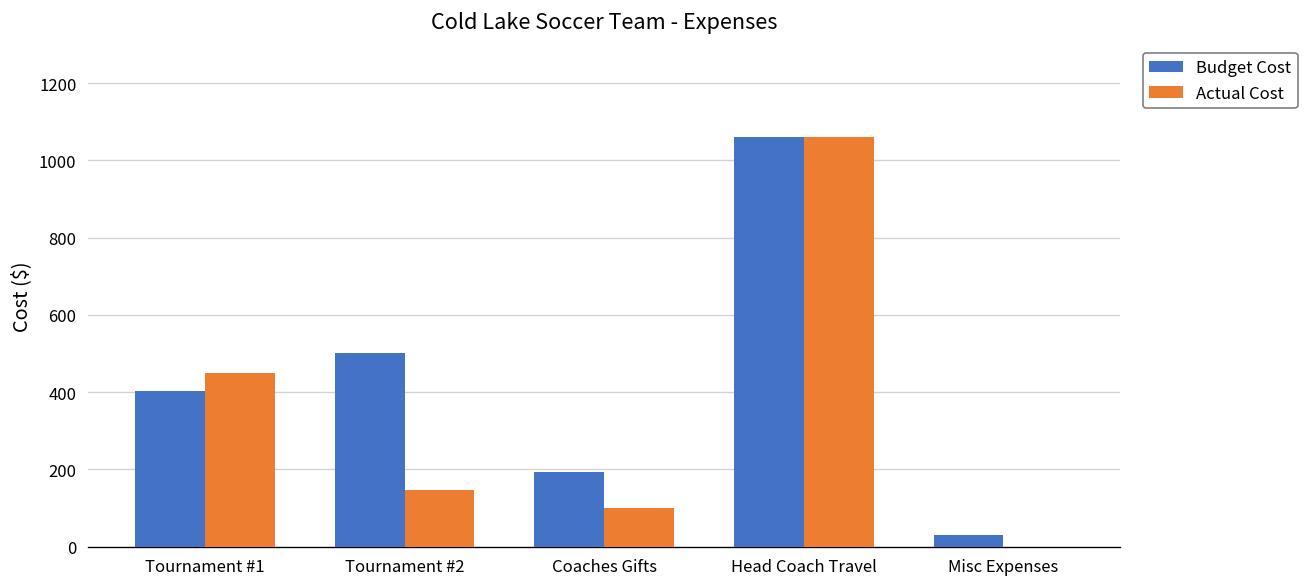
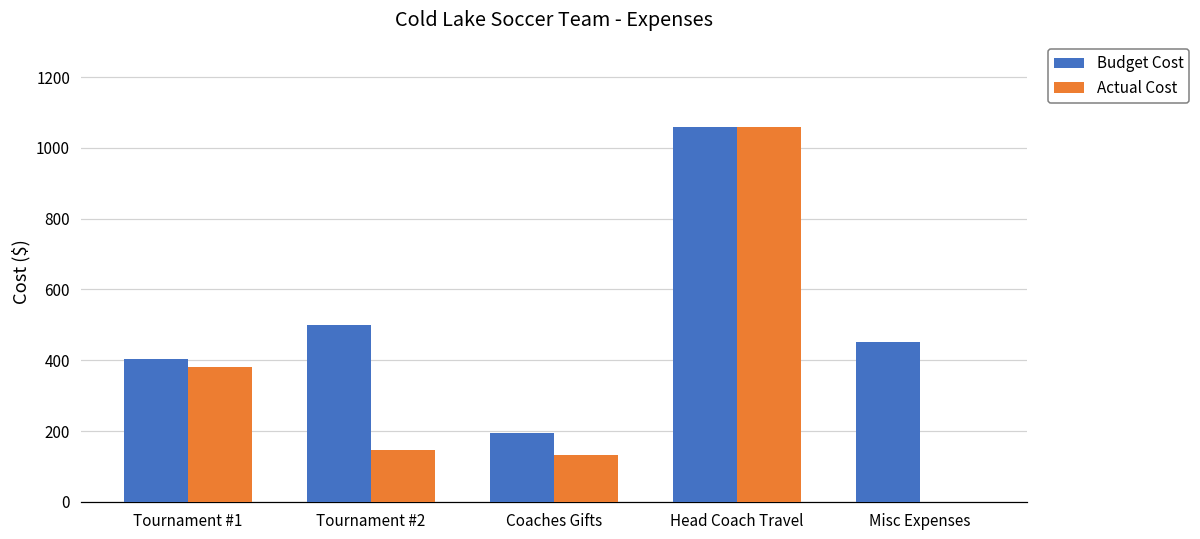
Actual Cost, Tournament #1: 450 -> 380
Actual Cost, Coaches Gifts: 100 -> 130
Budget Cost, Misc Expenses: 30 -> 450
